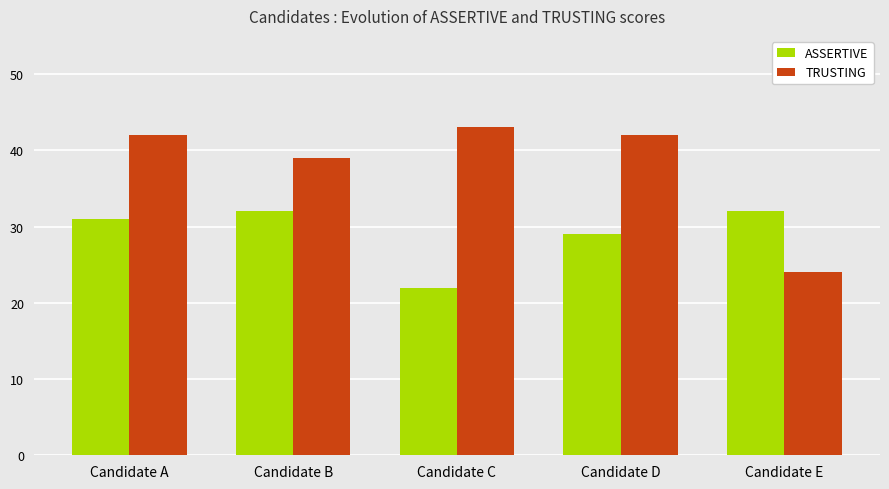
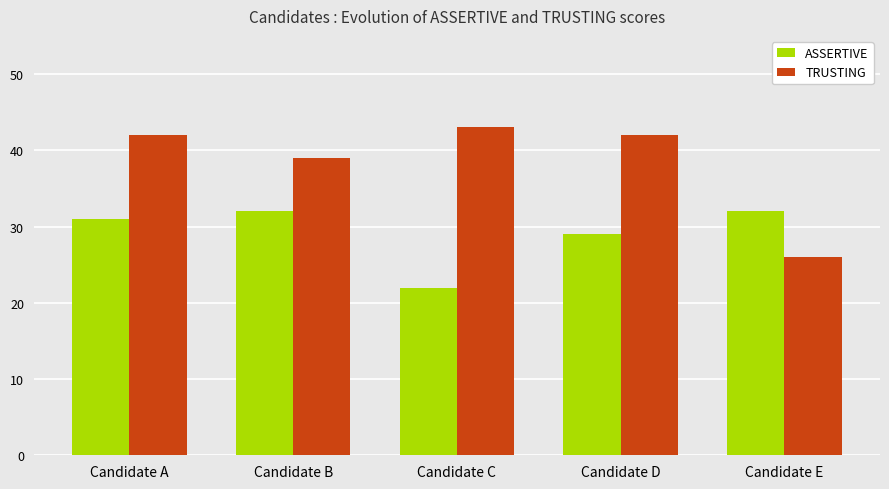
TRUSTING, Candidate E: 24 -> 26
